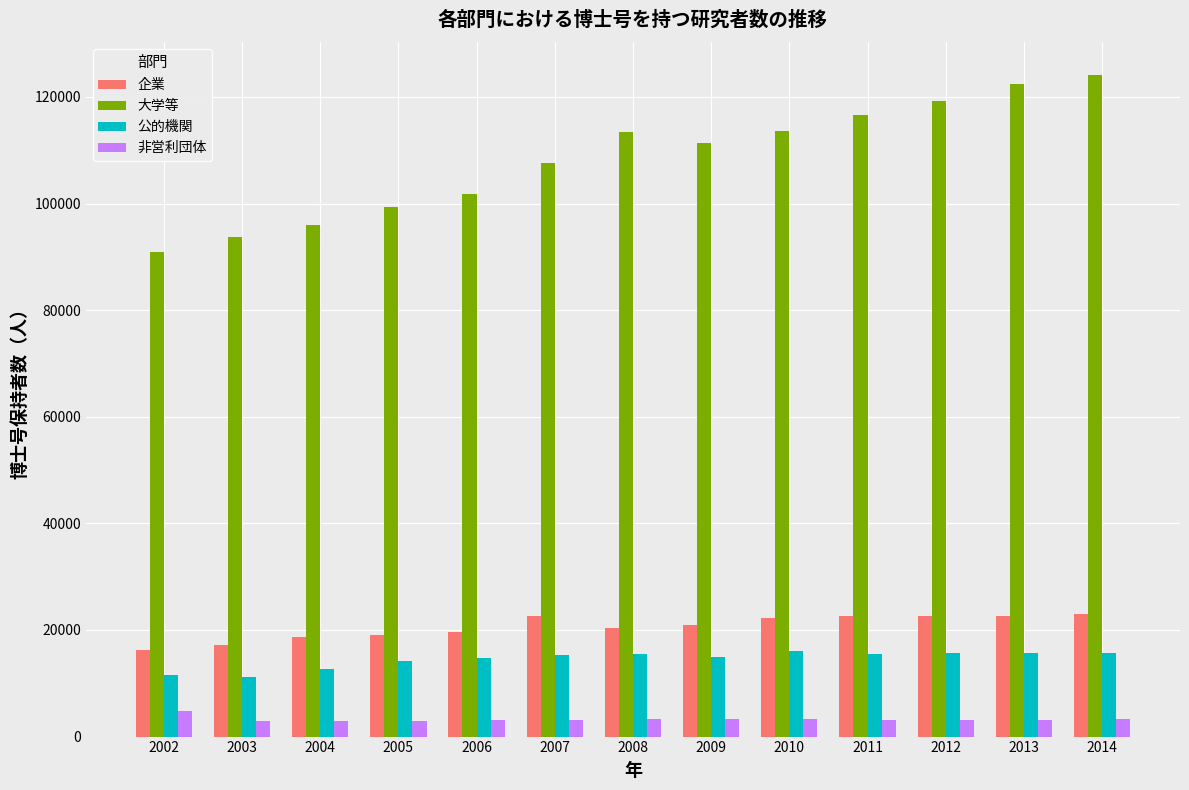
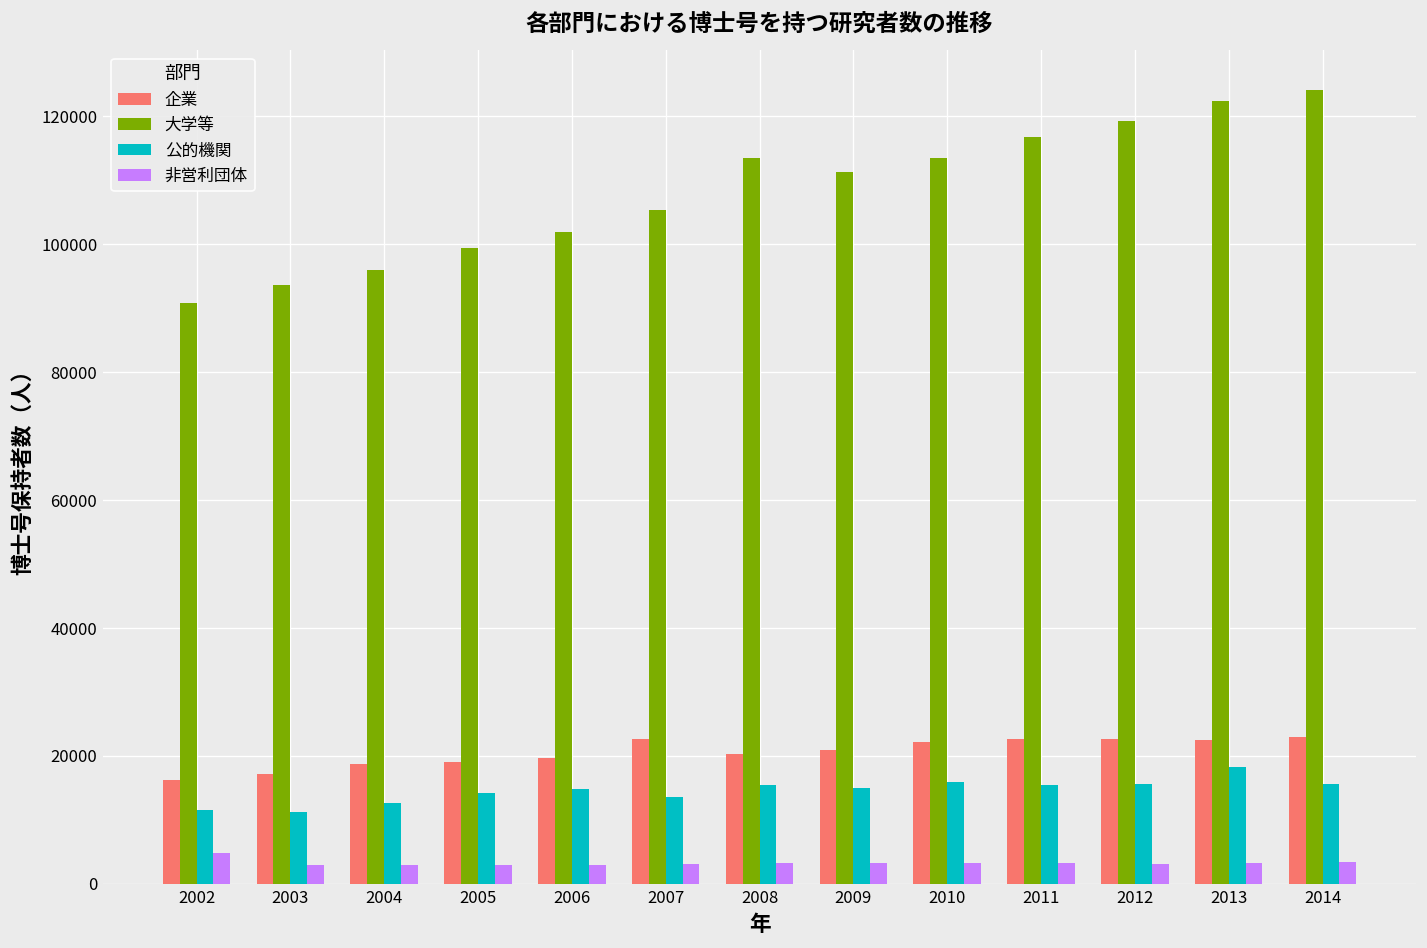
大学等, 2007: 108000 -> 105000
公的機関, 2007: 15000 -> 14000
公的機関, 2013: 16000 -> 18000
